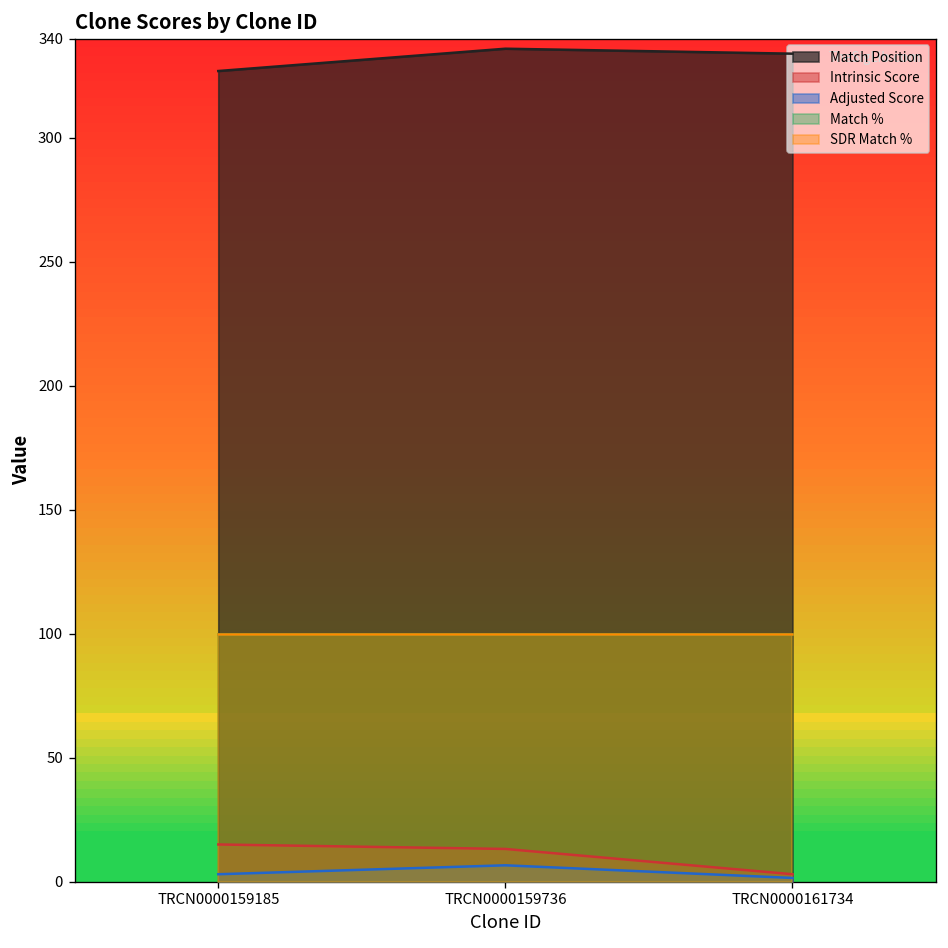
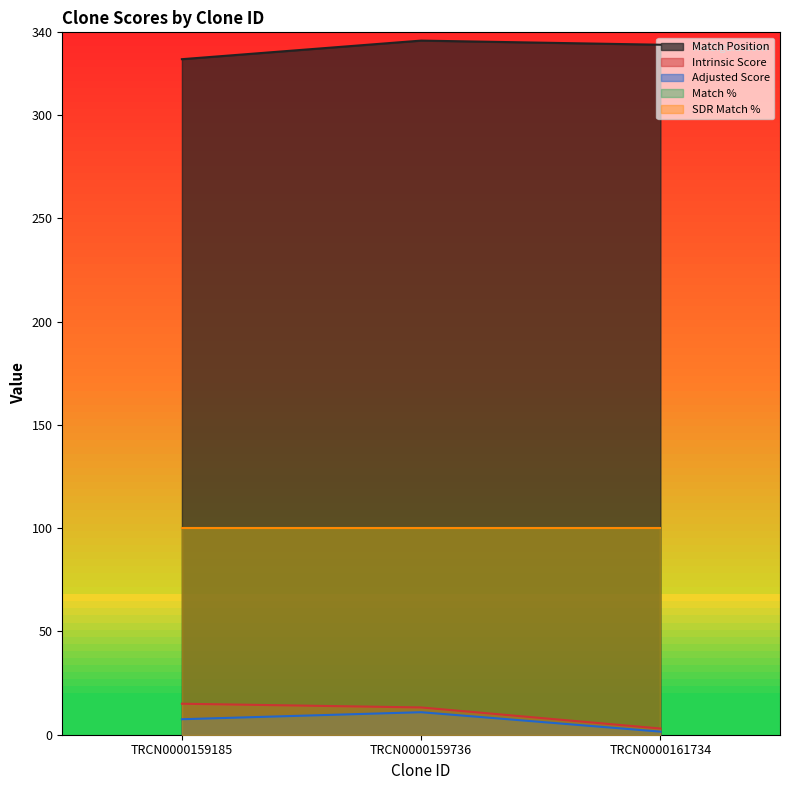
Adjusted Score, TRCN0000159185: 3 -> 8
Adjusted Score, TRCN0000159736: 7 -> 11
